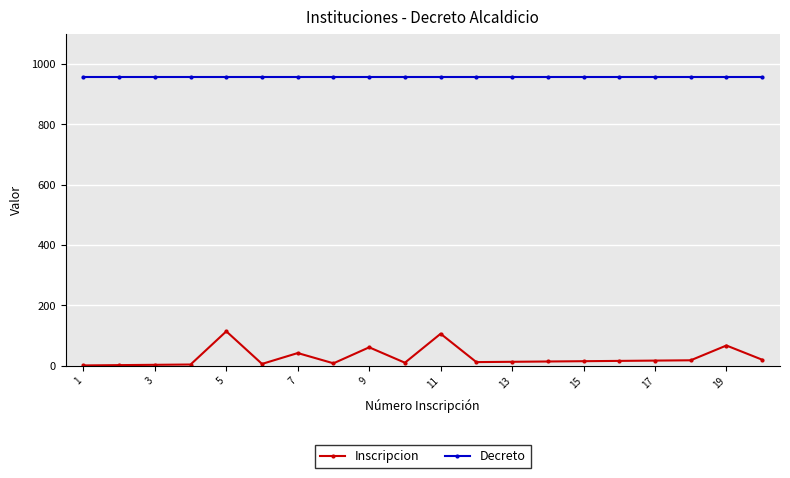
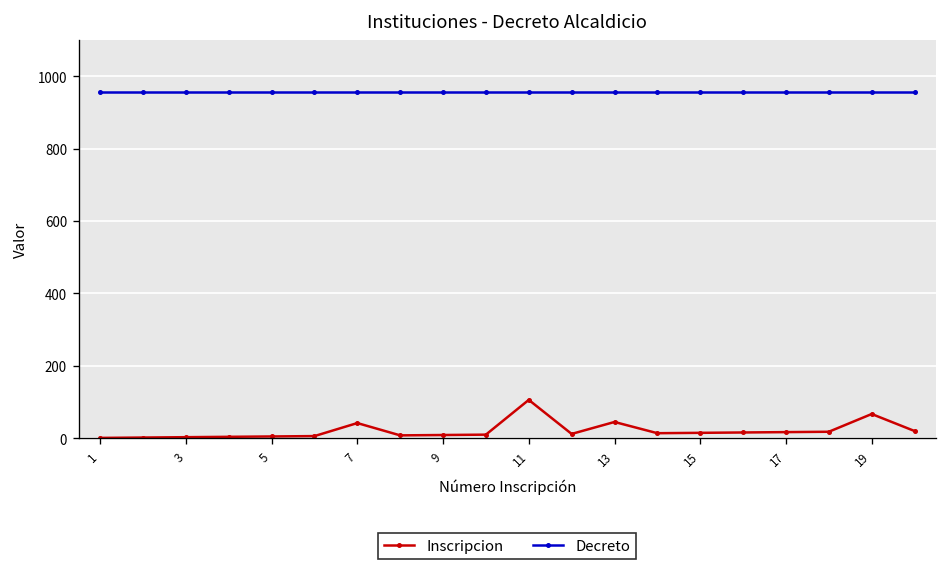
Inscripcion, 5: 110 -> 10
Inscripcion, 9: 60 -> 10
Inscripcion, 13: 10 -> 50
